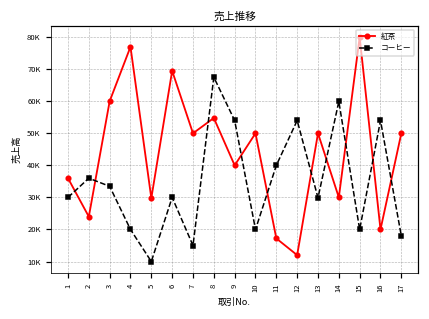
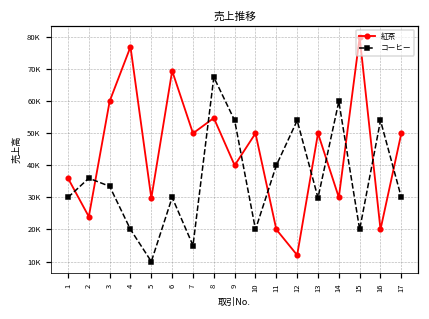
紅茶, 11: 17000 -> 20000
コーヒー, 17: 18000 -> 30000
